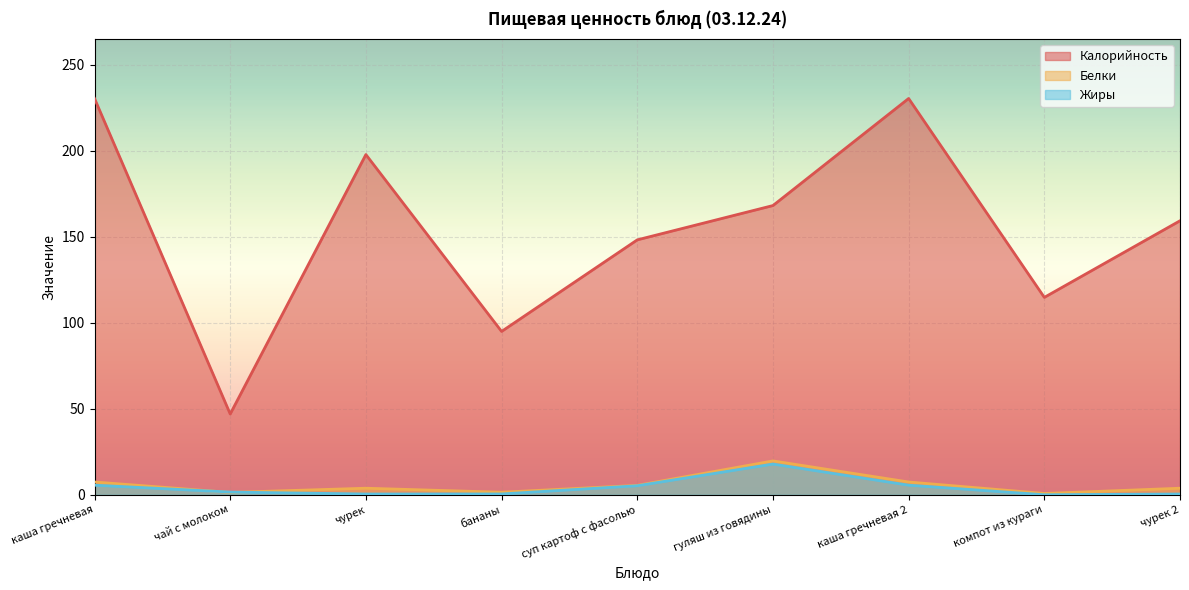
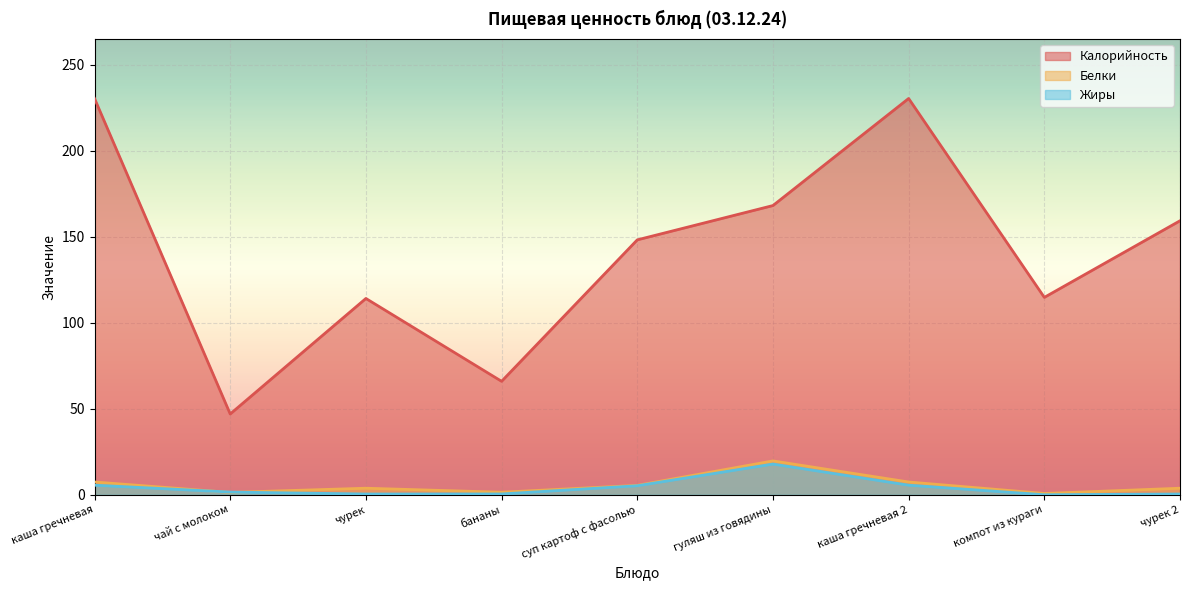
Калорийность, чурек: 198 -> 114
Калорийность, бананы: 95 -> 66
